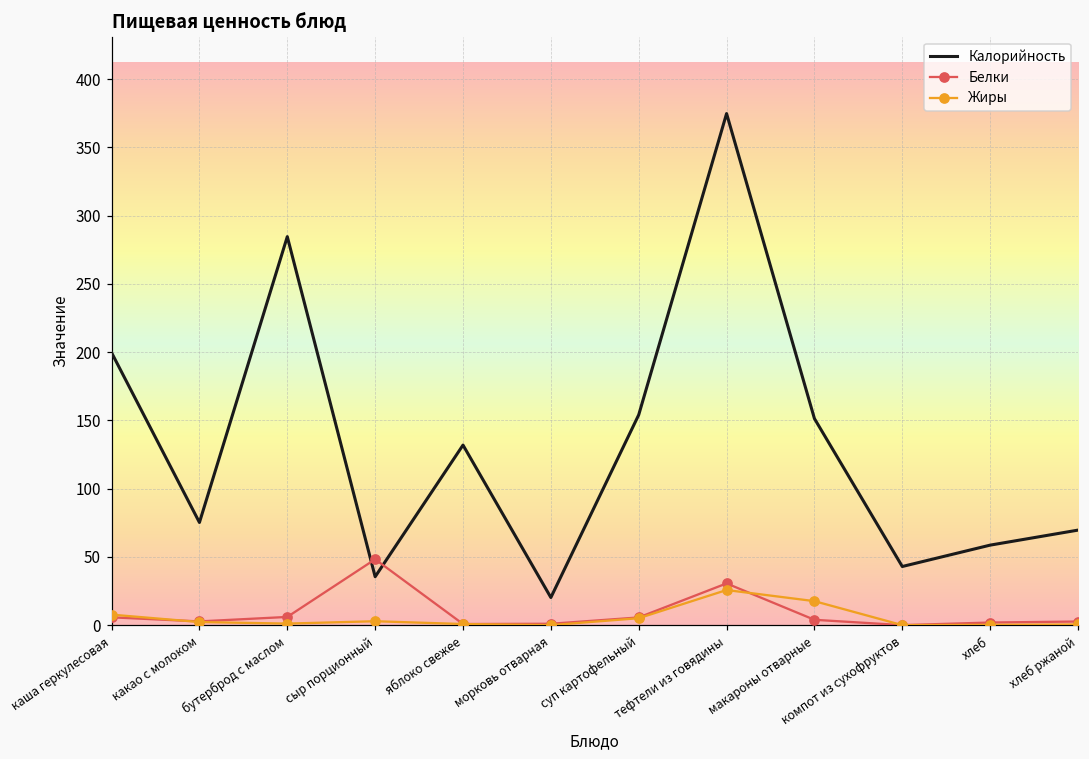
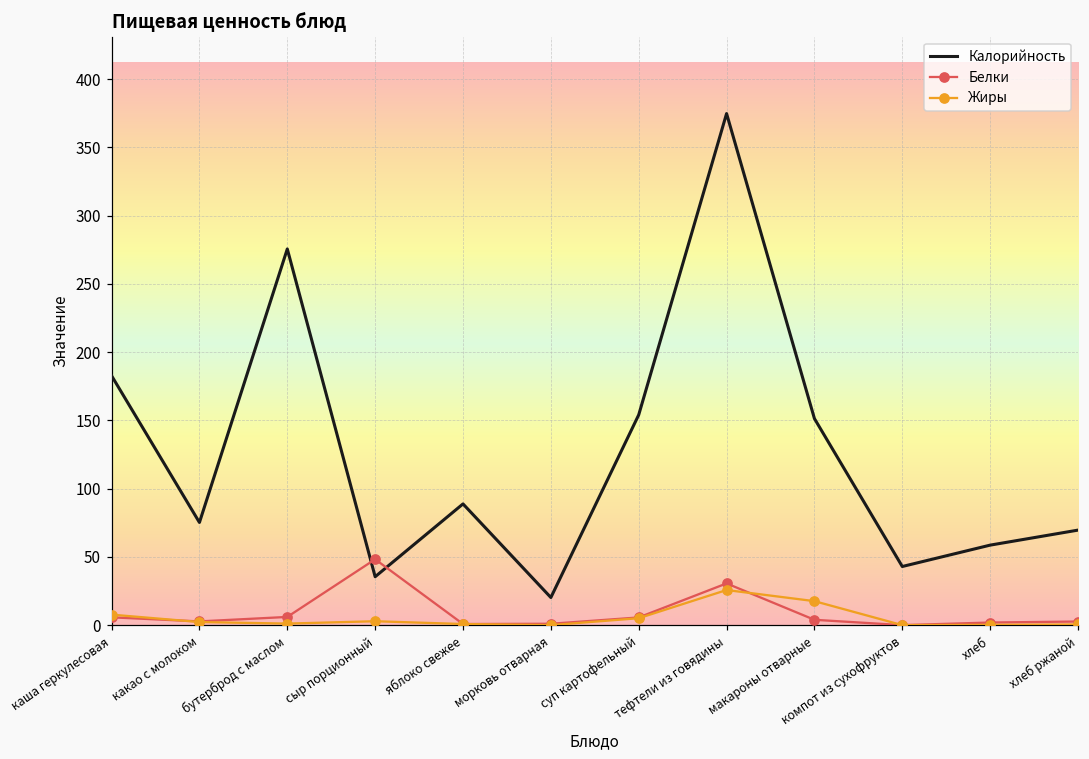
Калорийность, каша геркулесовая: 200 -> 183
Калорийность, бутерброд с маслом: 285 -> 276
Калорийность, яблоко свежее: 132 -> 89
